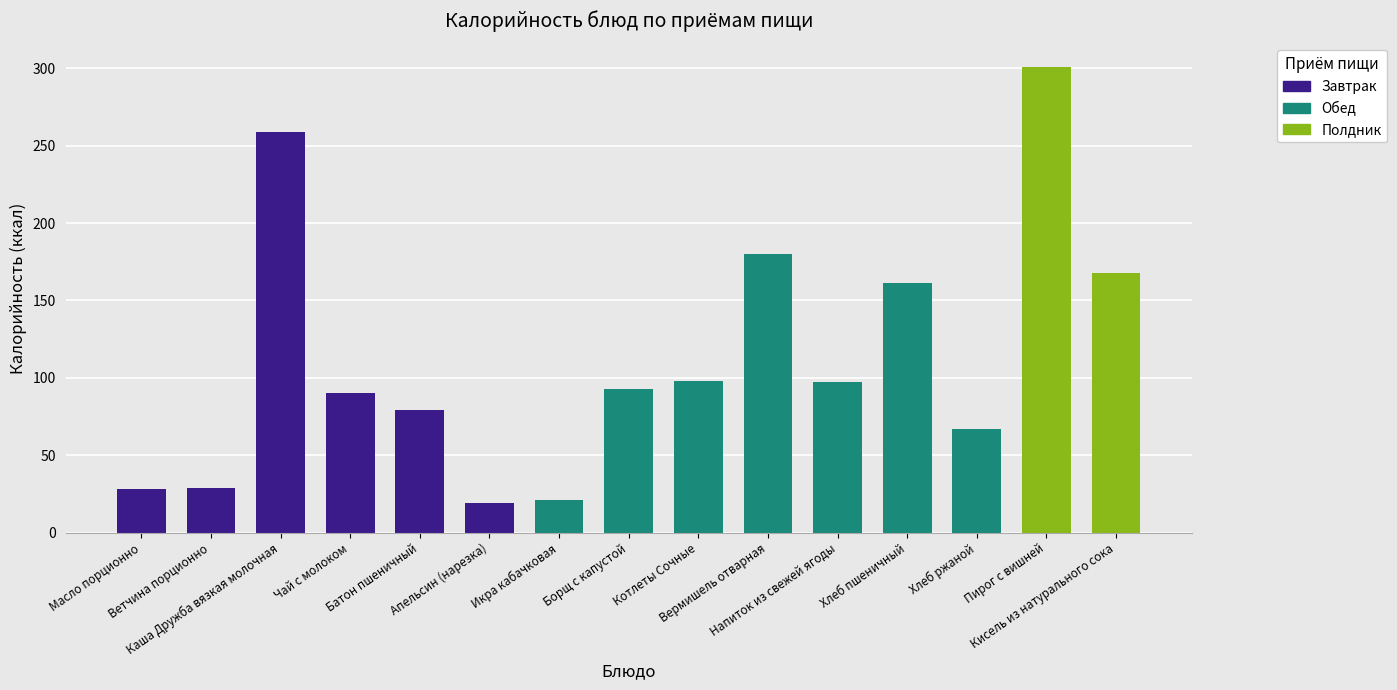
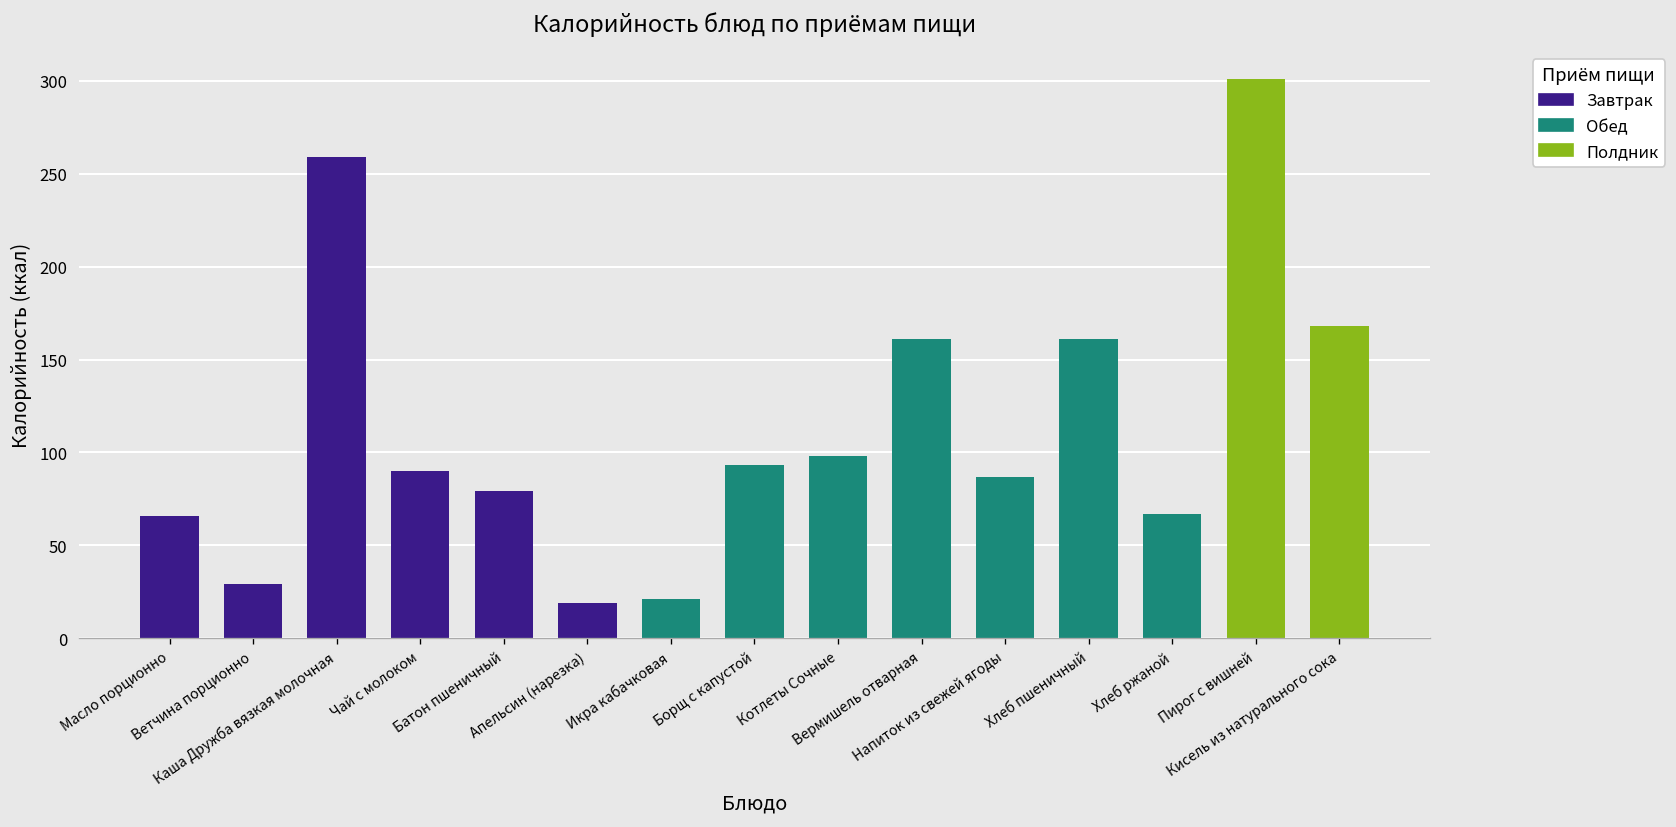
Масло порционно: 28 -> 66
Вермишель отварная: 180 -> 161
Напиток из свежей ягоды: 97 -> 87
